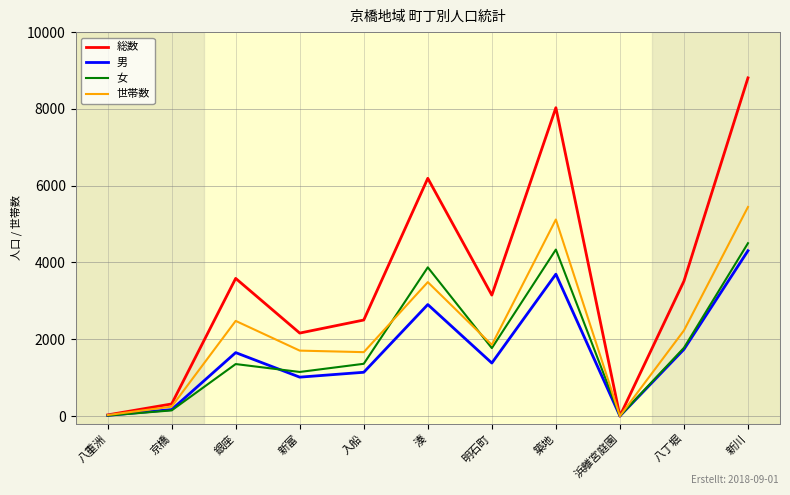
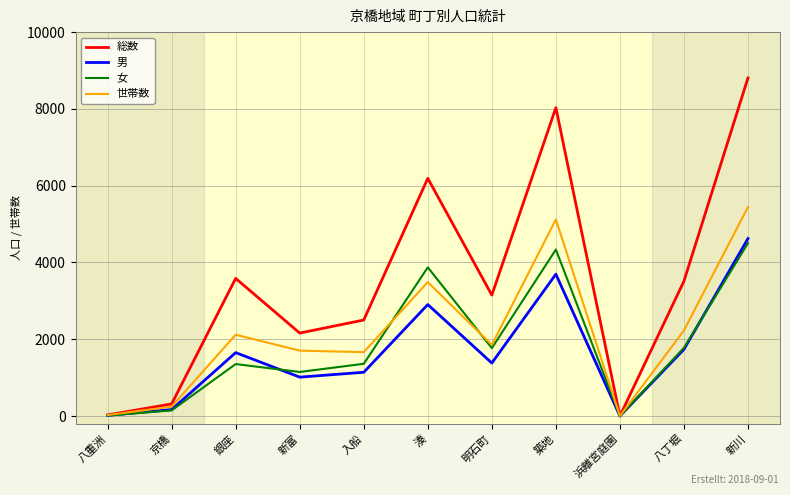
世帯数, 銀座: 2500 -> 2100
男, 新川: 4300 -> 4600
